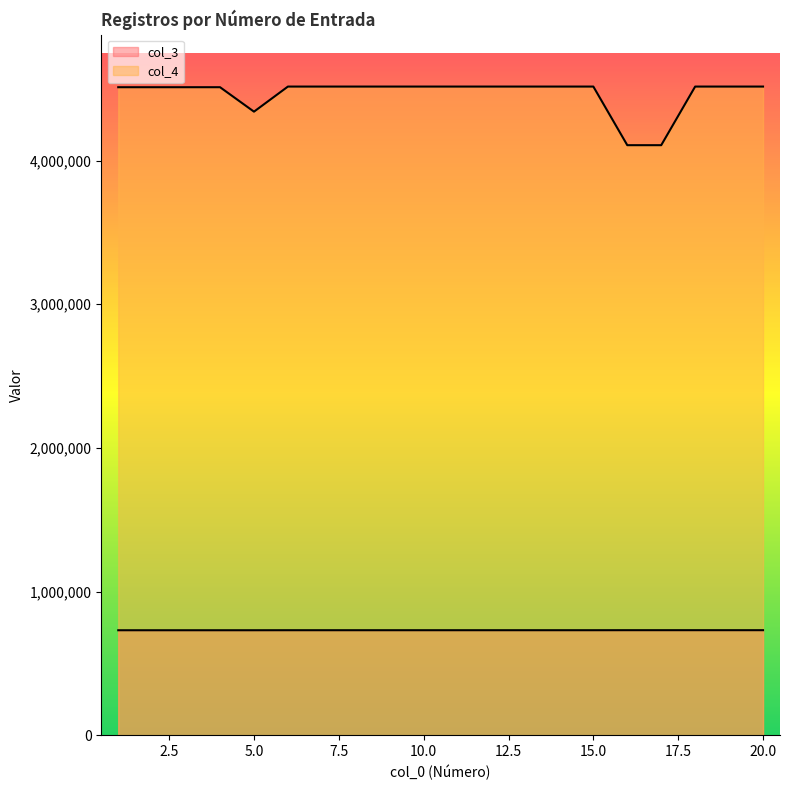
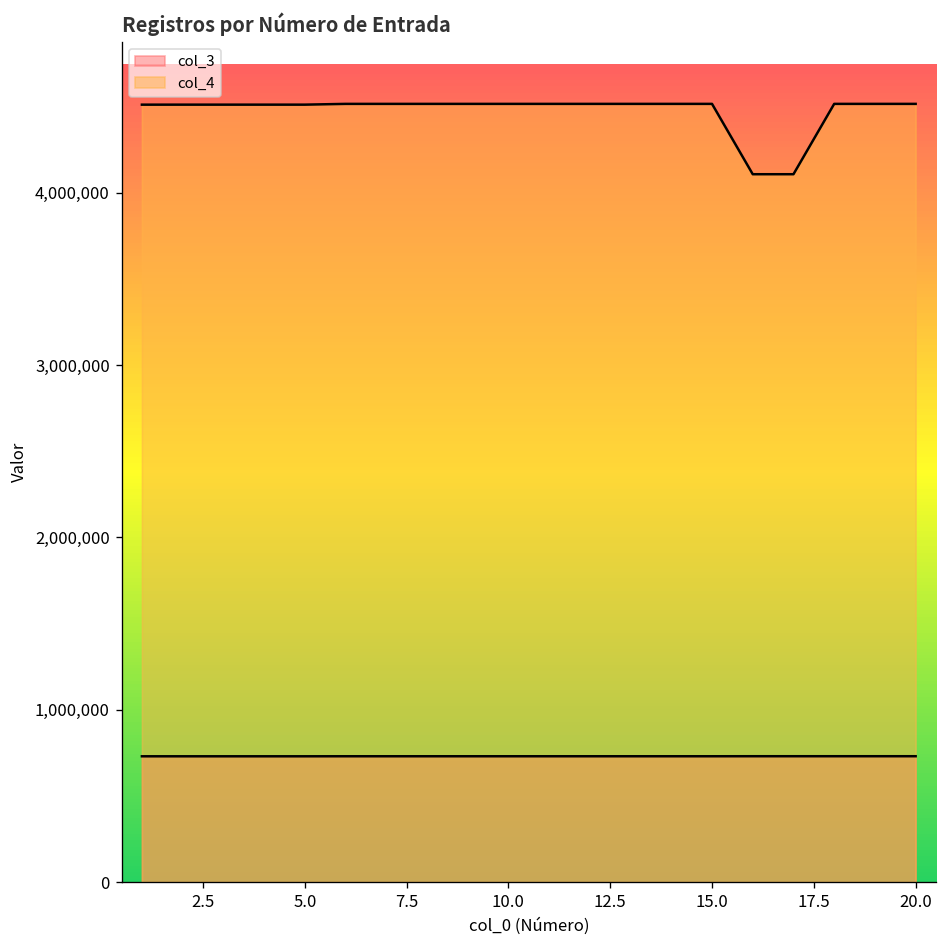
col_4, 5.0: 4,340,000 -> 4,510,000
